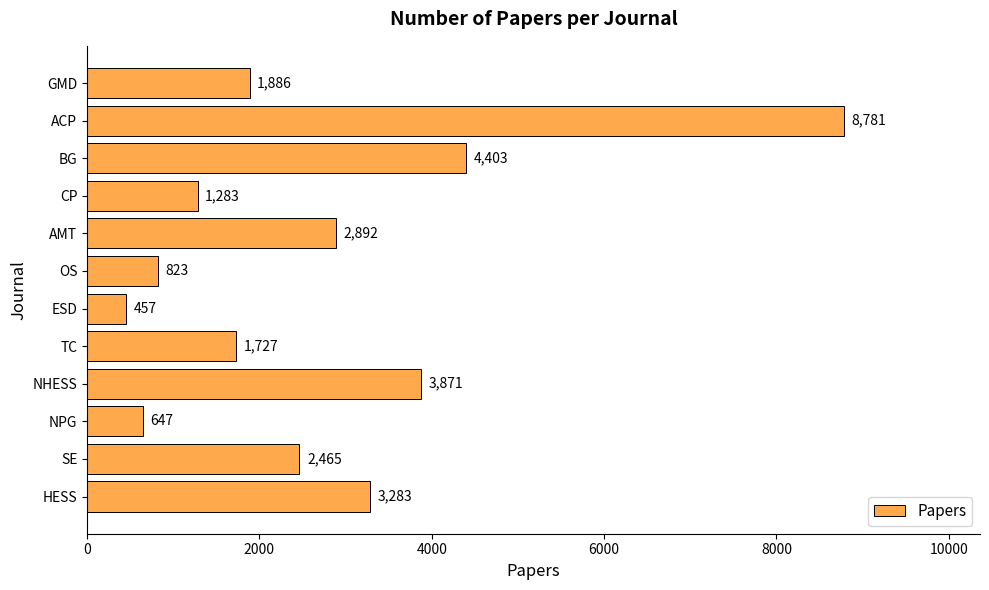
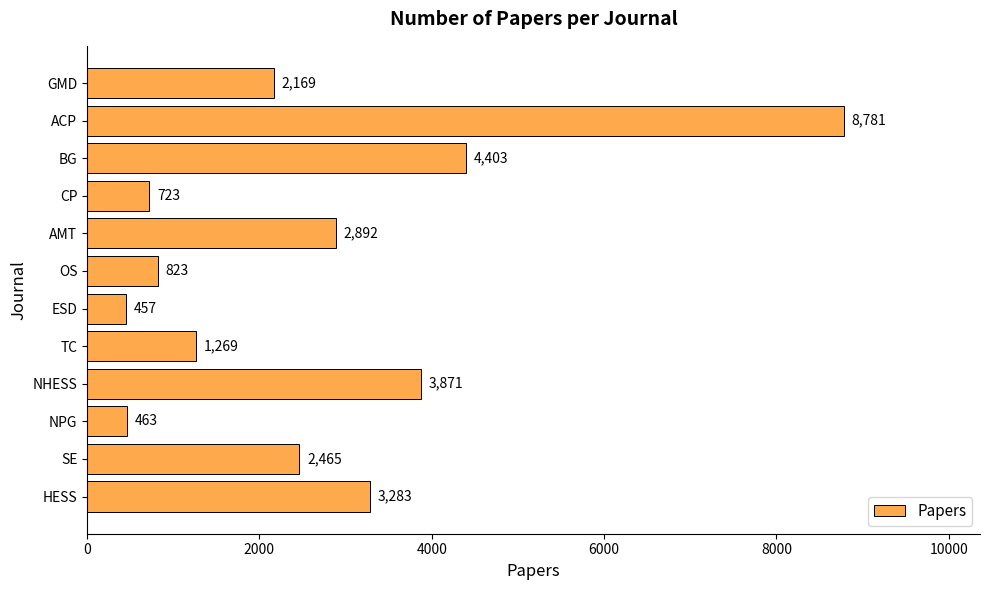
GMD: 1,886 -> 2,169
CP: 1,283 -> 723
TC: 1,727 -> 1,269
NPG: 647 -> 463
